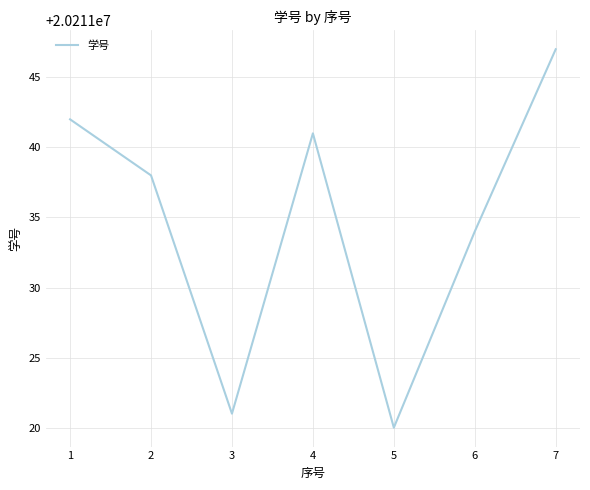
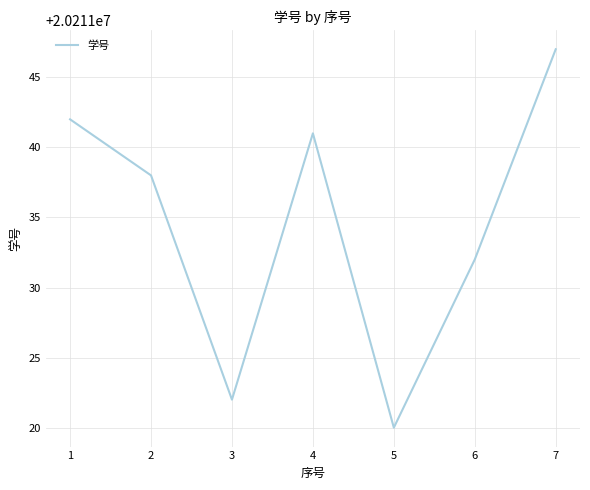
3: 20211021 -> 20211022
6: 20211034 -> 20211032
